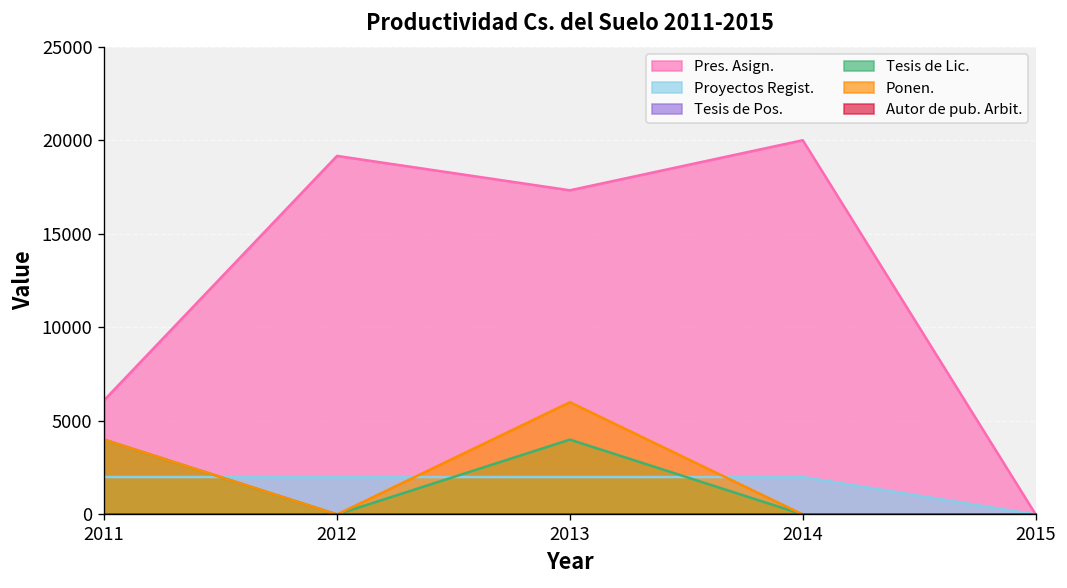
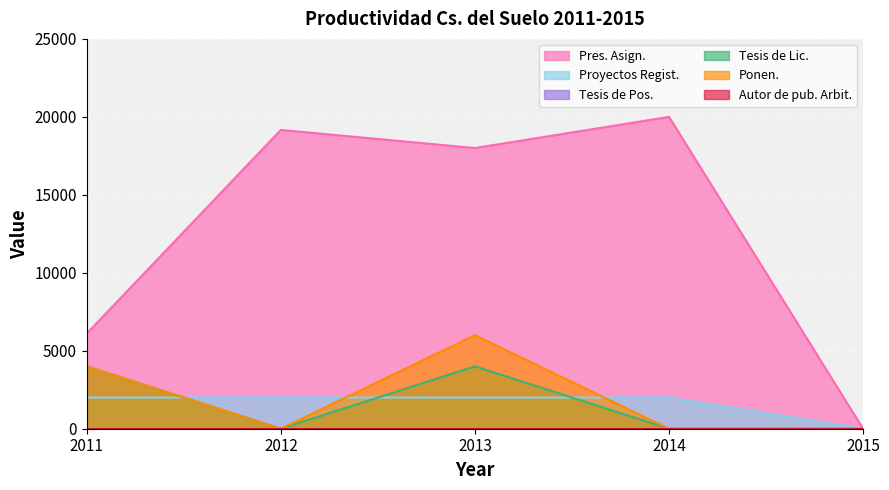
Pres. Asign., 2013: 17300 -> 18000
